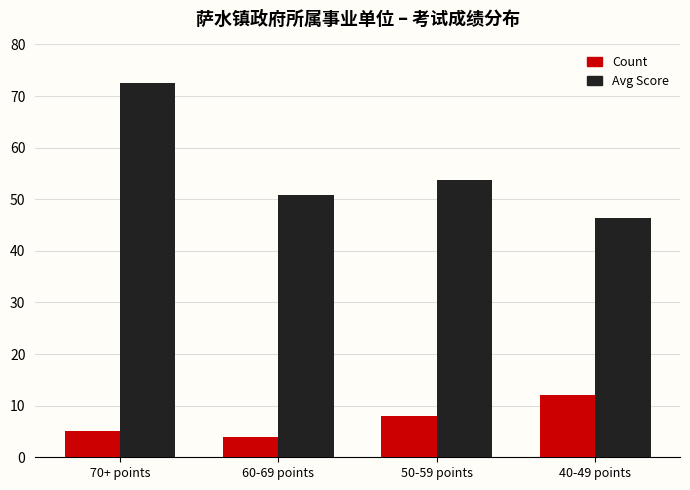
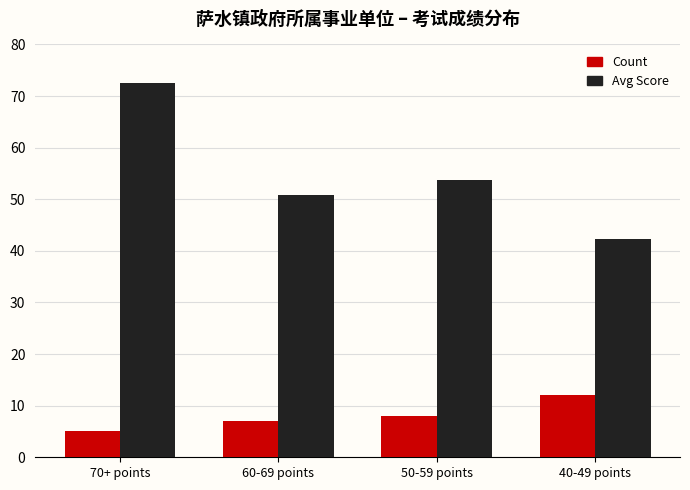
Count, 60-69 points: 4 -> 7
Avg Score, 40-49 points: 46 -> 42
